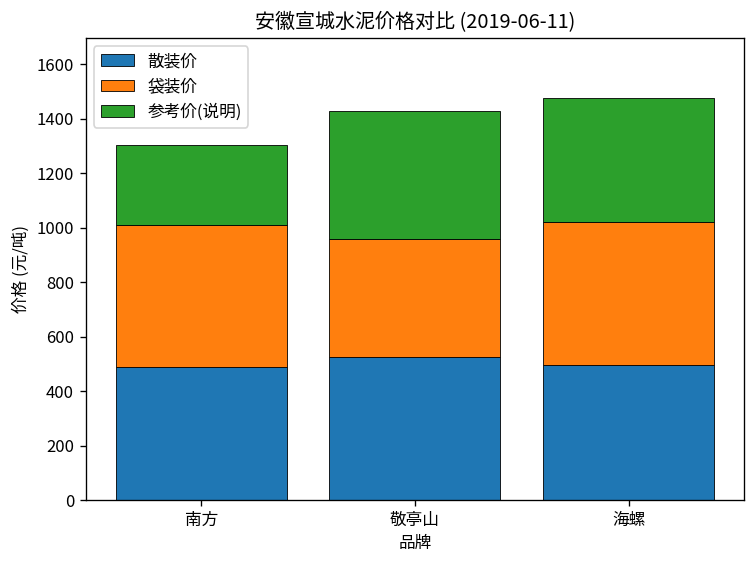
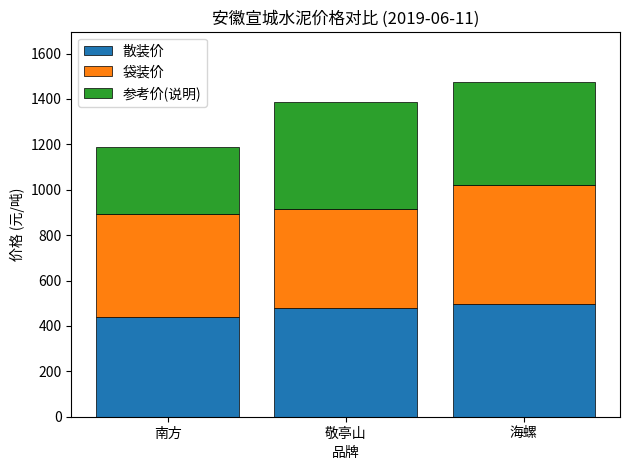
散装价, 南方: 490 -> 440
袋装价, 南方: 520 -> 450
散装价, 敬亭山: 520 -> 480
